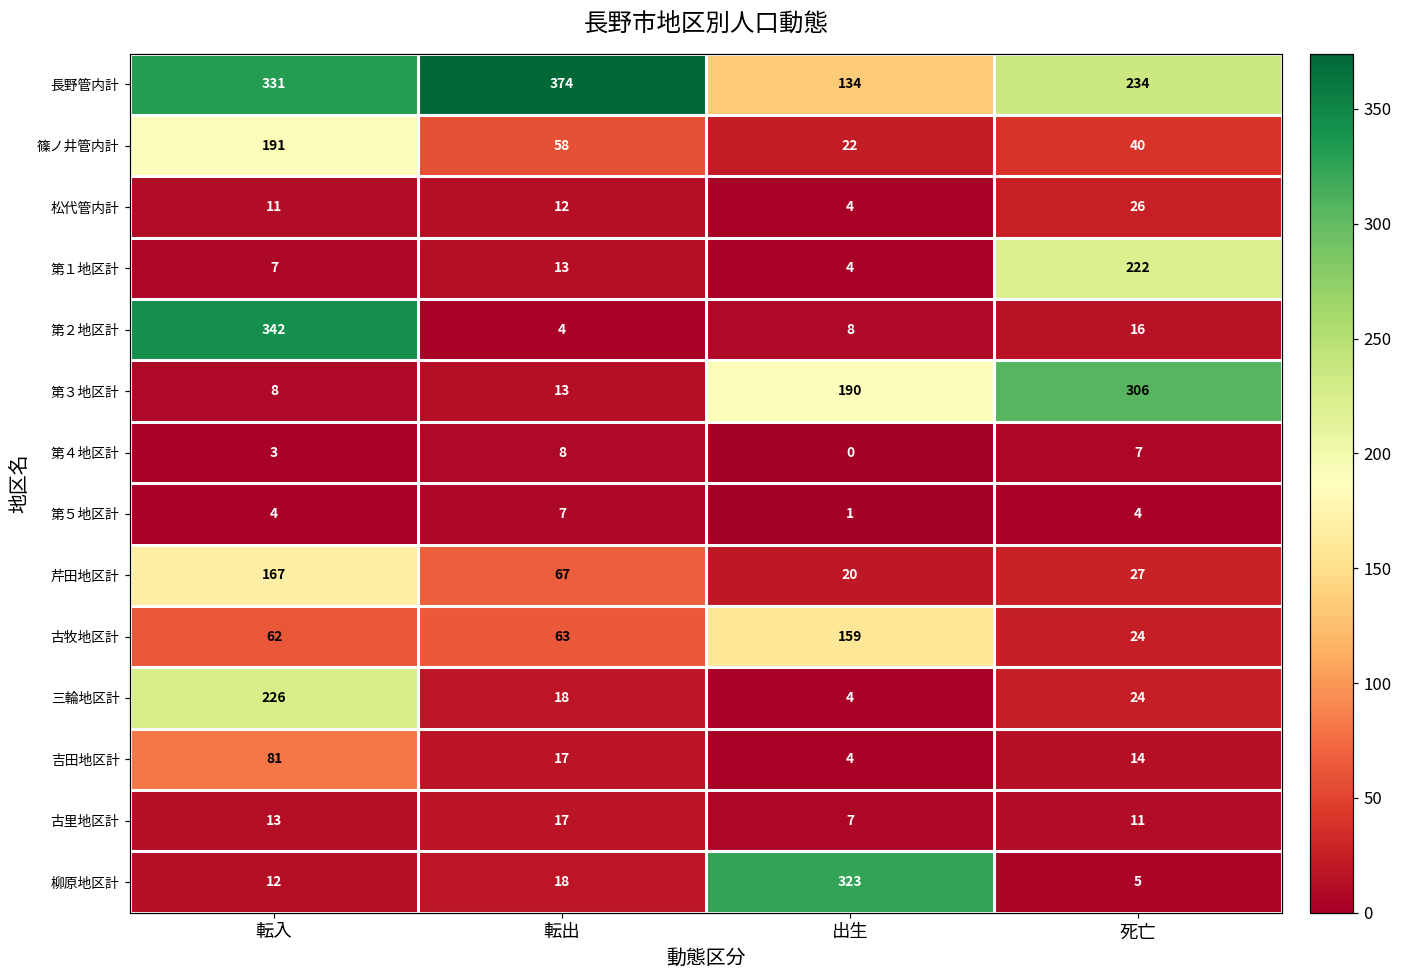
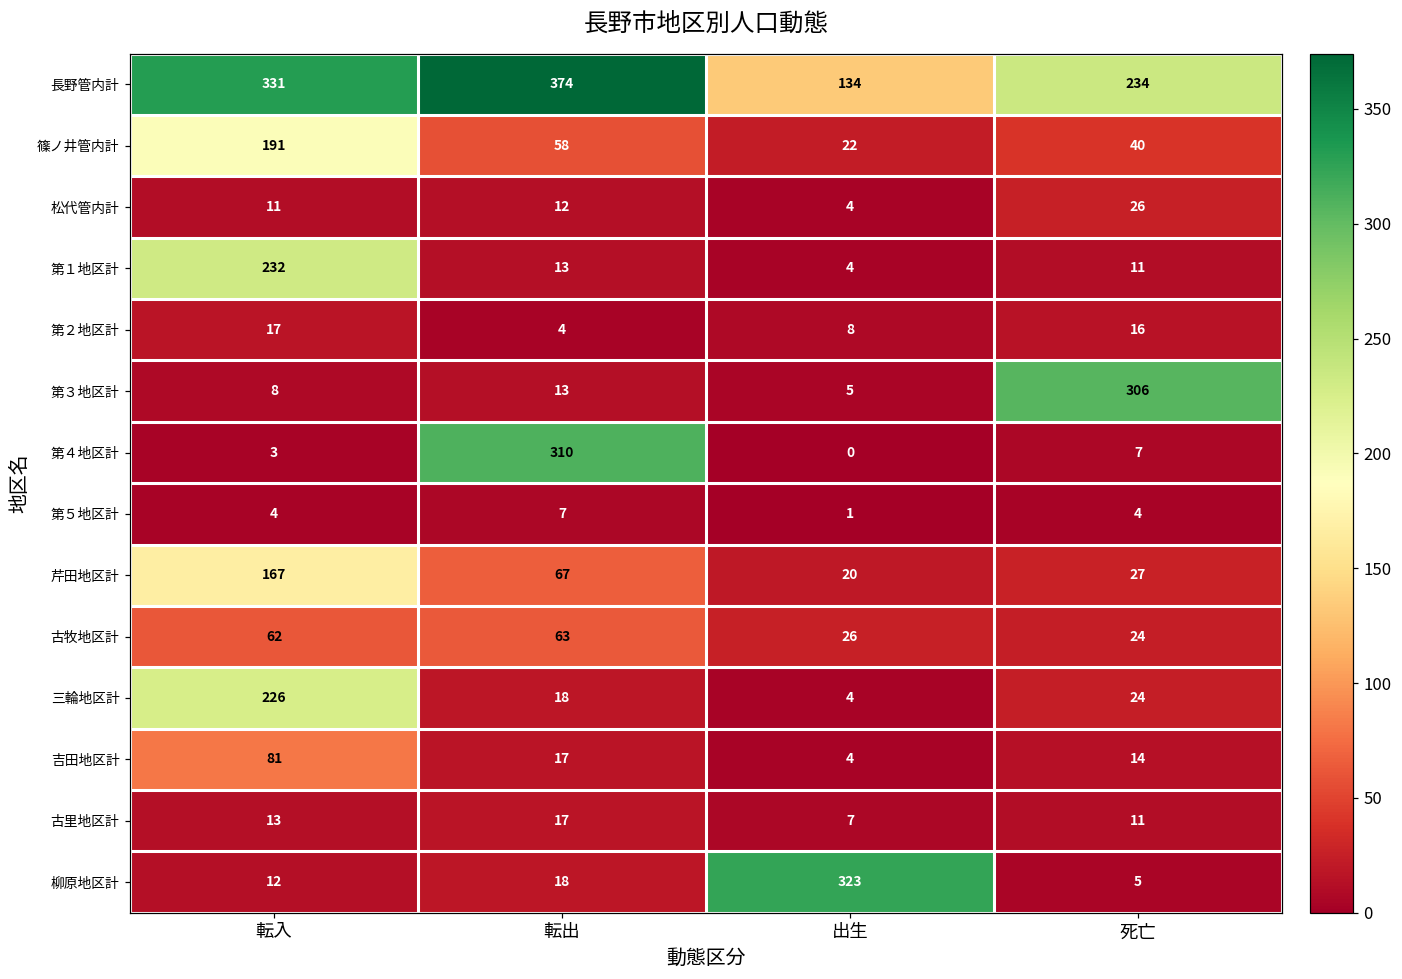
第１地区計, 転入: 7 -> 232
第１地区計, 死亡: 222 -> 11
第２地区計, 転入: 342 -> 17
第３地区計, 出生: 190 -> 5
第４地区計, 転出: 8 -> 310
古牧地区計, 出生: 159 -> 26
